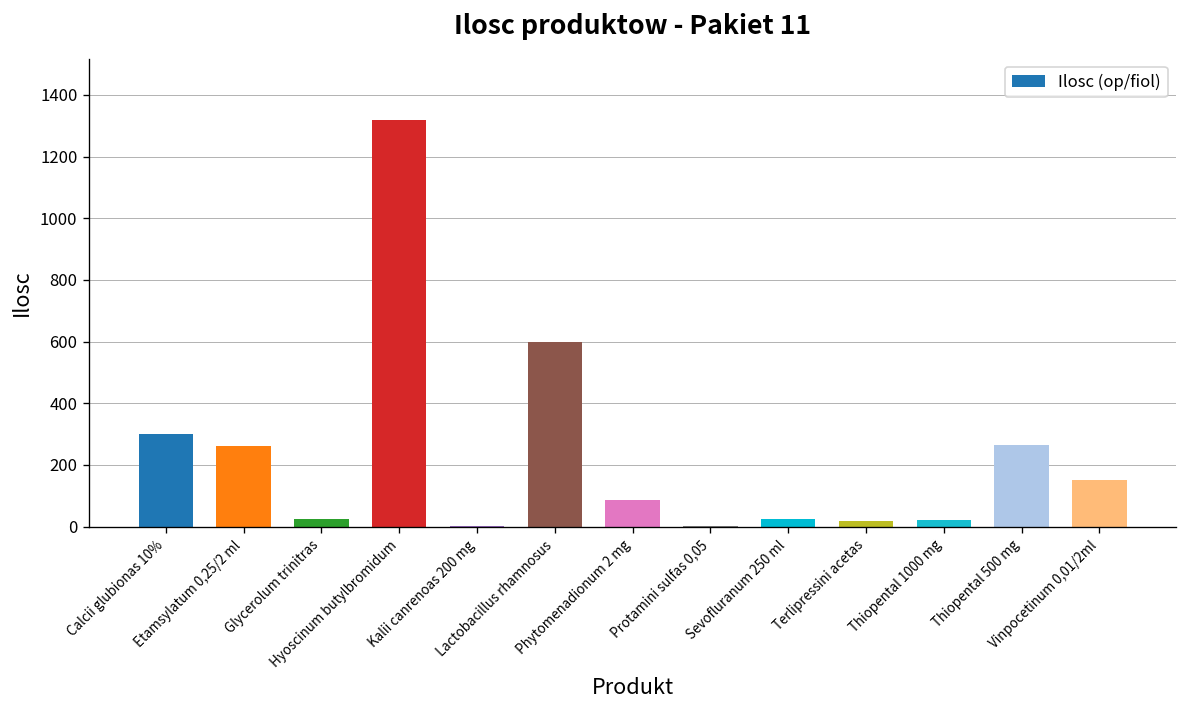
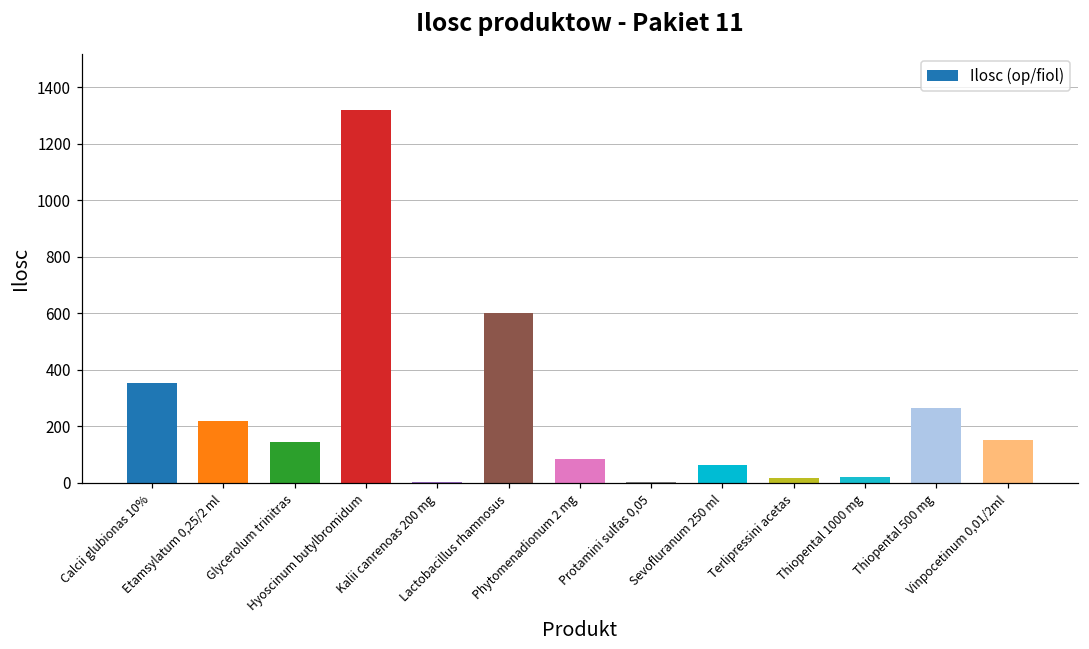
Calcii glubionas 10%: 300 -> 350
Etamsylatum 0,25/2 ml: 260 -> 220
Glycerolum trinitras: 20 -> 140
Sevofluranum 250 ml: 20 -> 60
